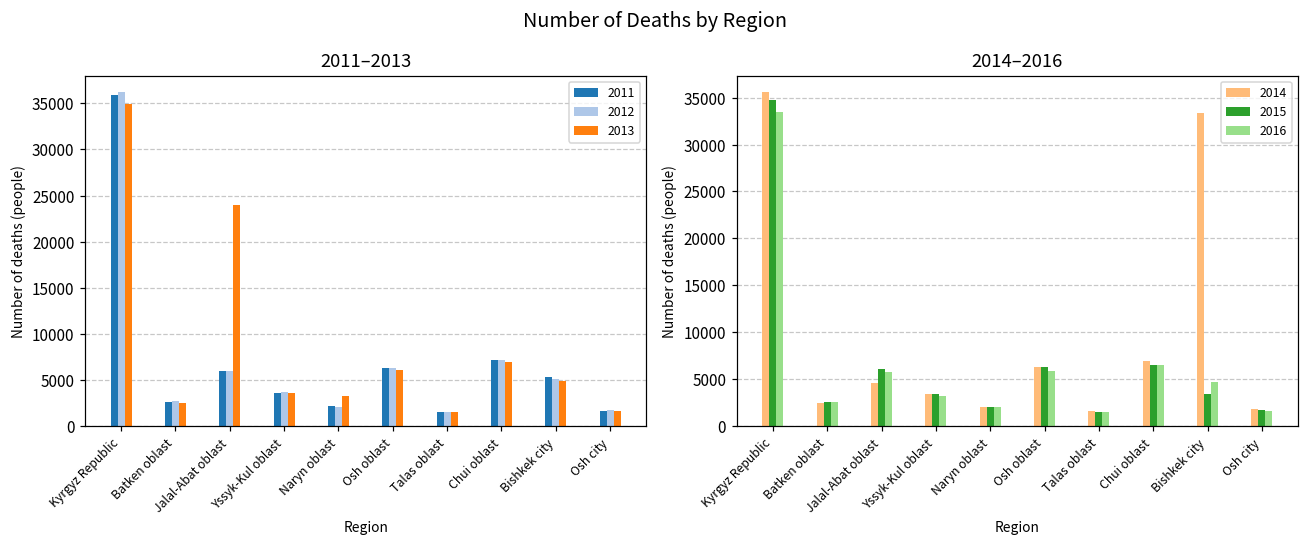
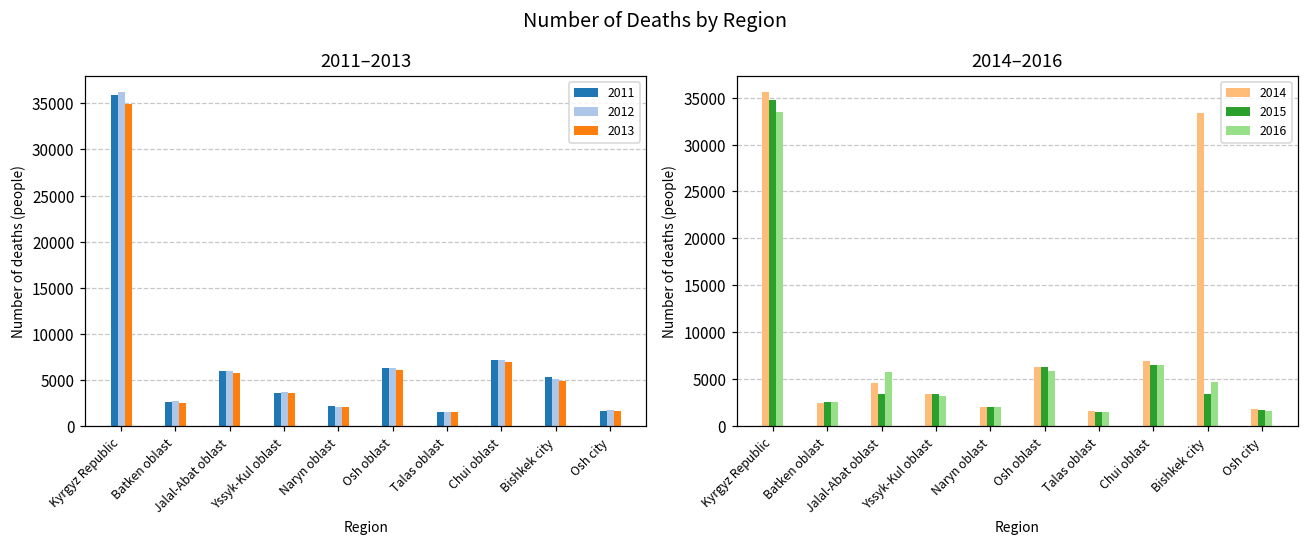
2011–2013, 2013, Jalal-Abat oblast: 24000 -> 6000
2011–2013, 2013, Naryn oblast: 3000 -> 2000
2014–2016, 2015, Jalal-Abat oblast: 6000 -> 3000
